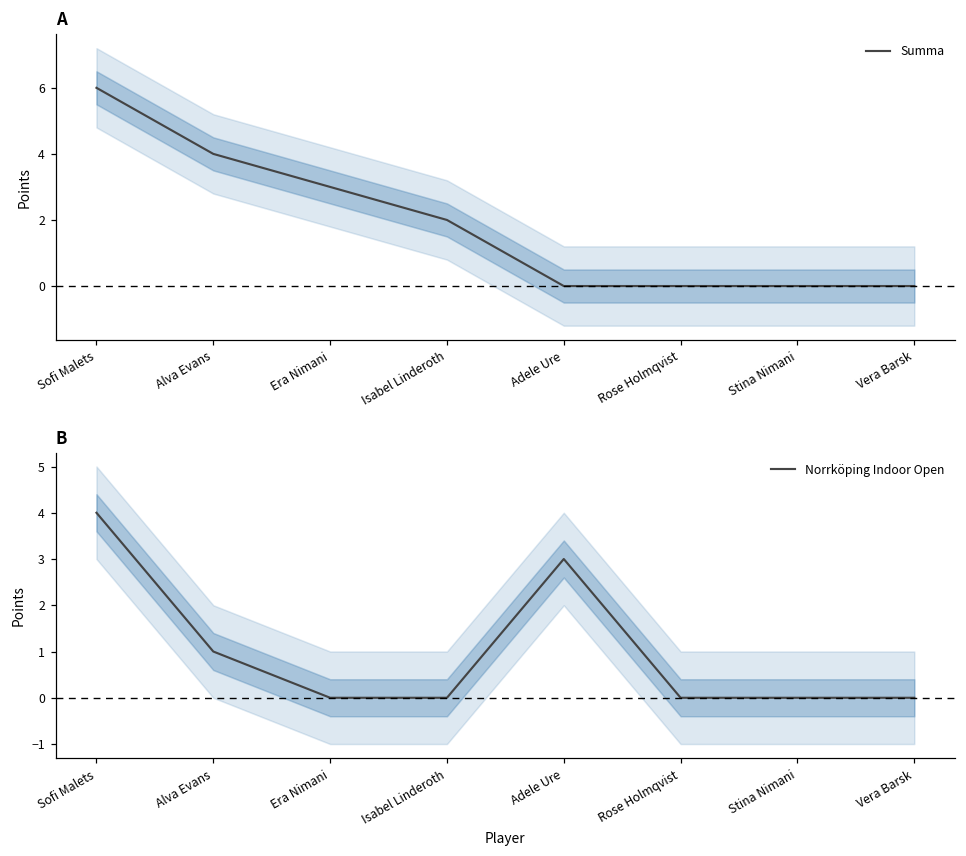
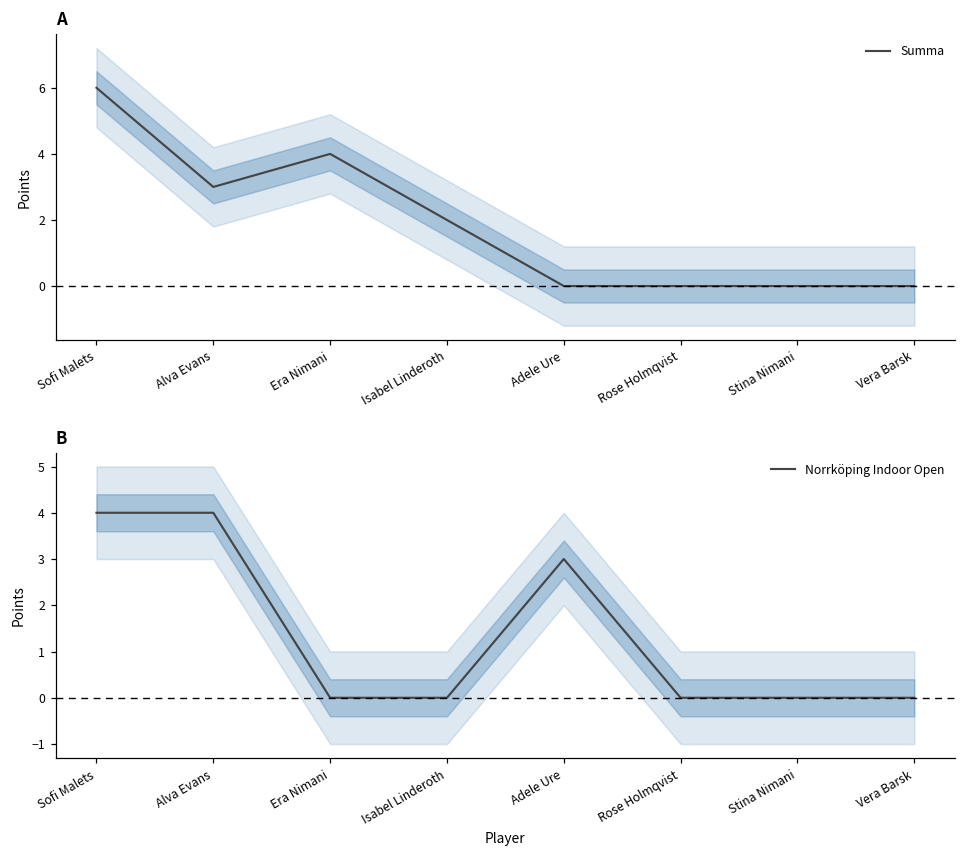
A, Summa, Alva Evans: 4 -> 3
A, Summa, Era Nimani: 3 -> 4
B, Norrköping Indoor Open, Alva Evans: 1 -> 4
